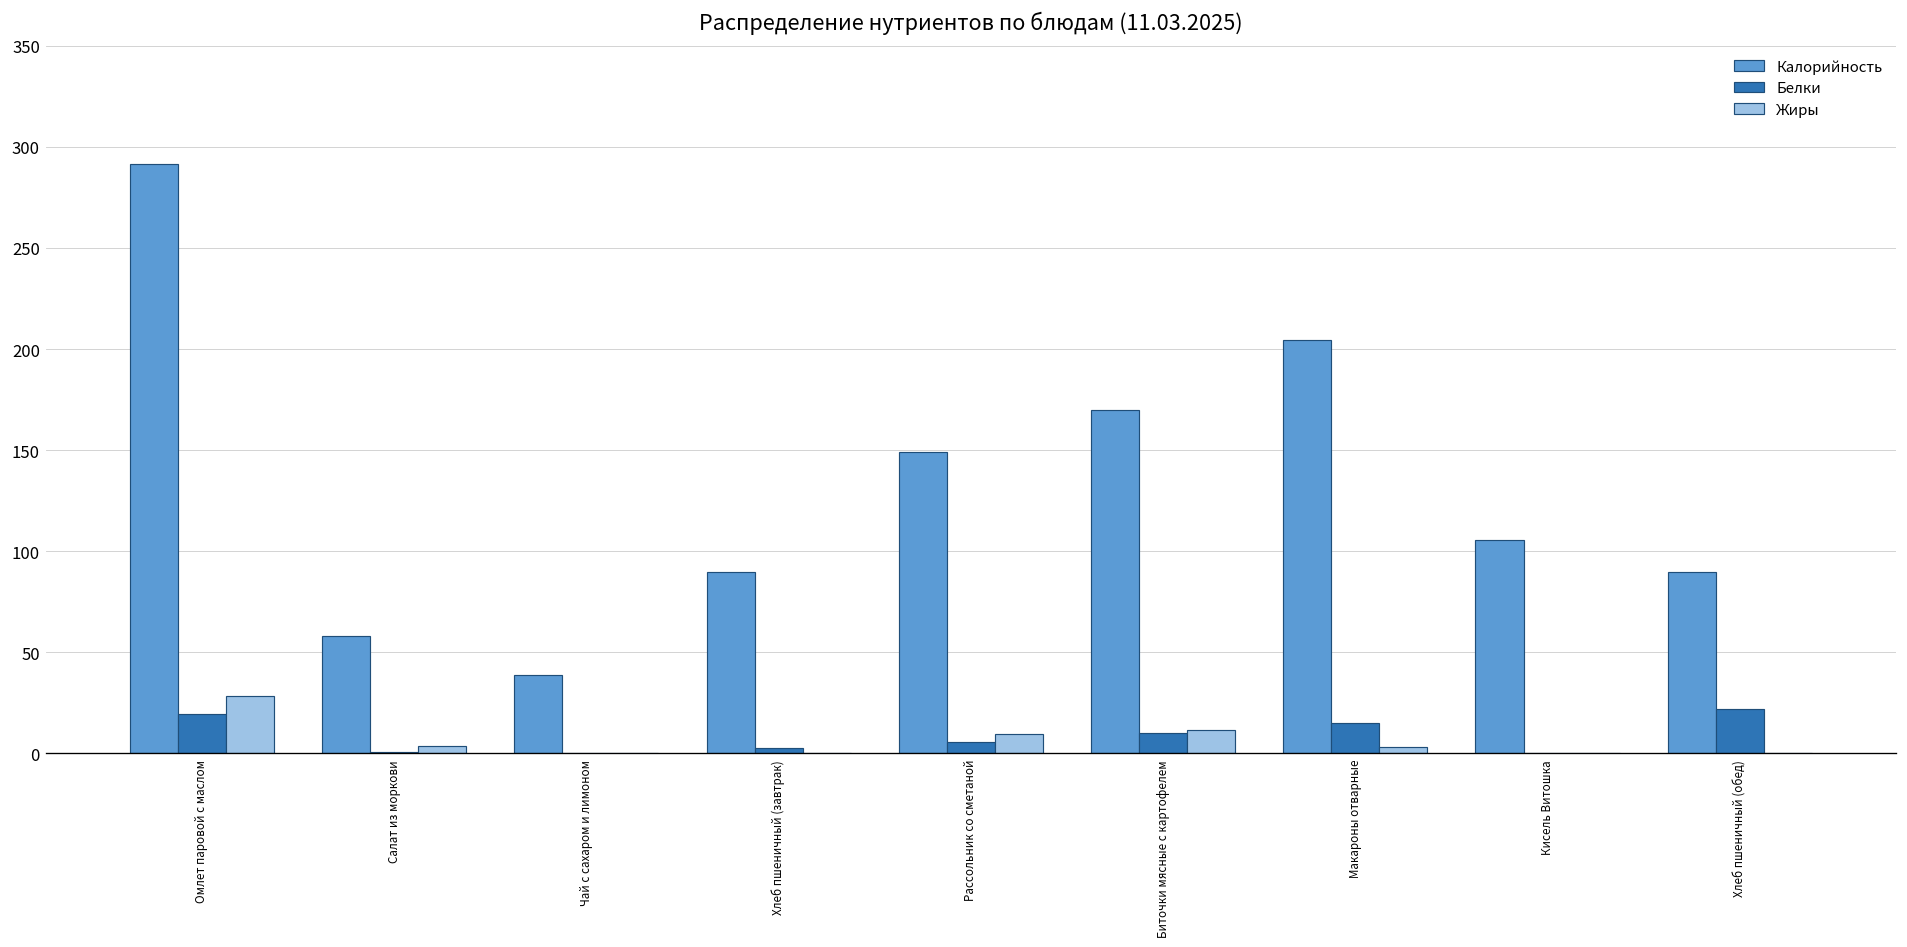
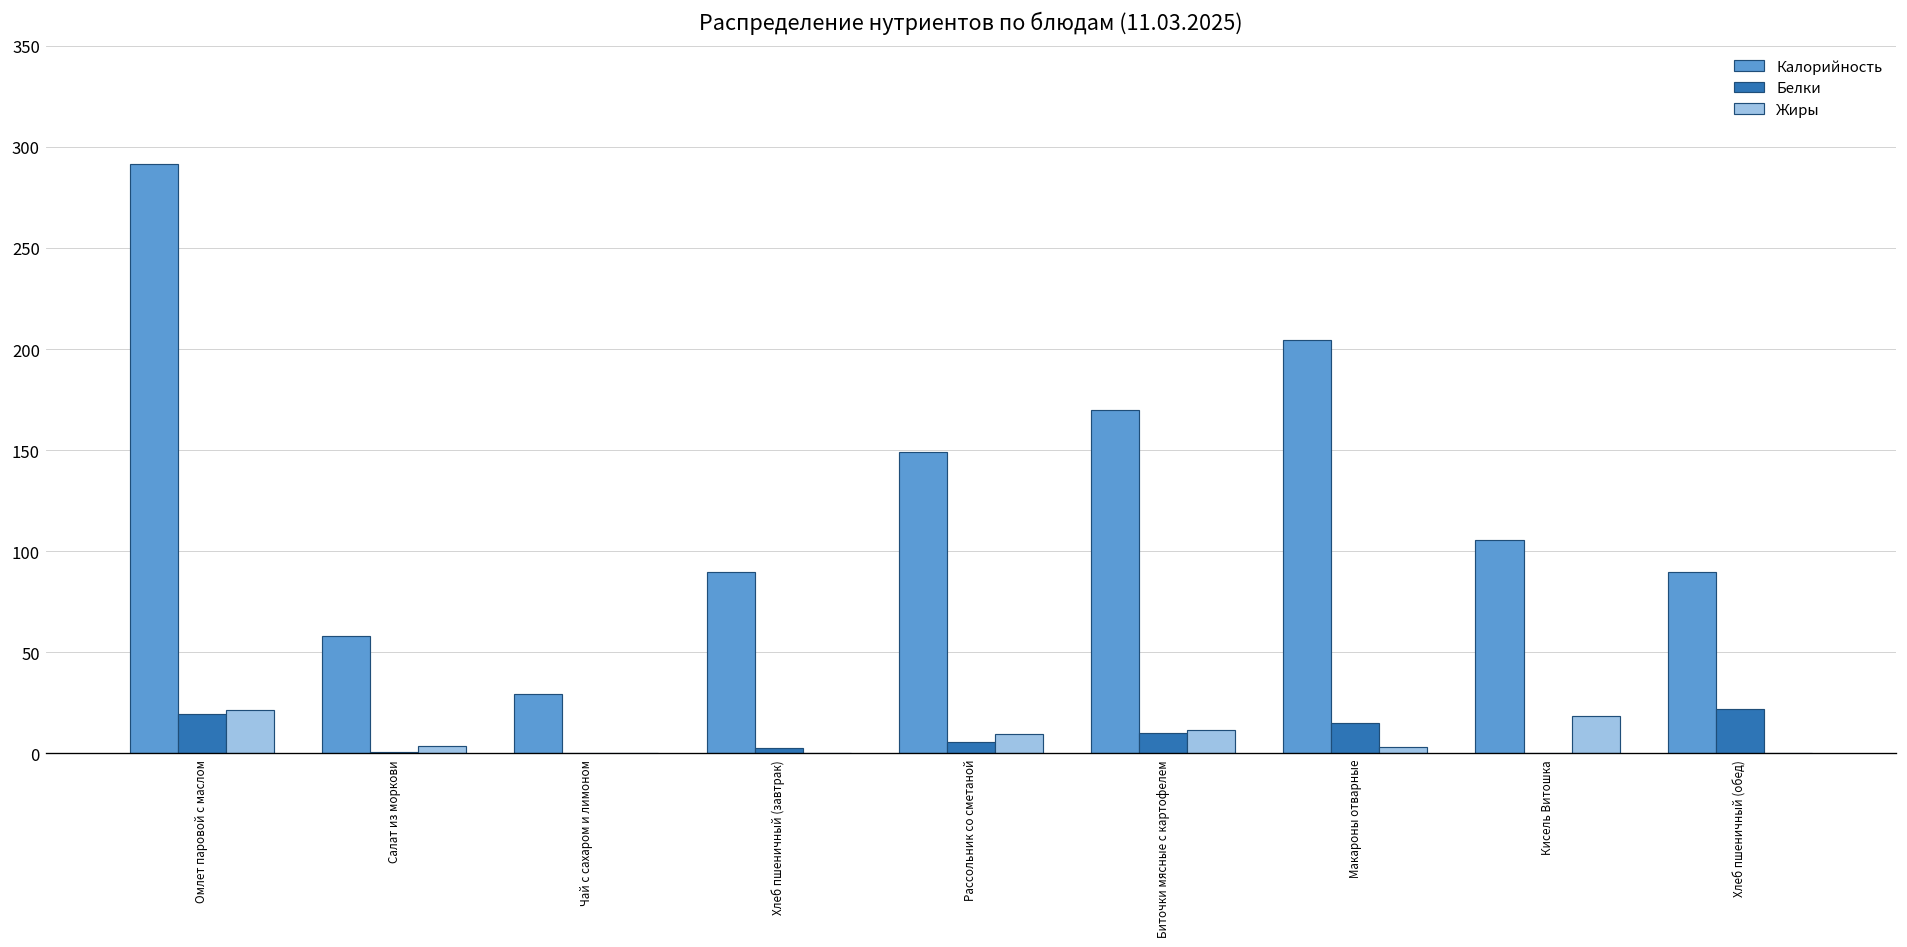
Жиры, Омлет паровой с маслом: 28 -> 21
Калорийность, Чай с сахаром и лимоном: 39 -> 29
Жиры, Кисель Витошка: 0 -> 18
